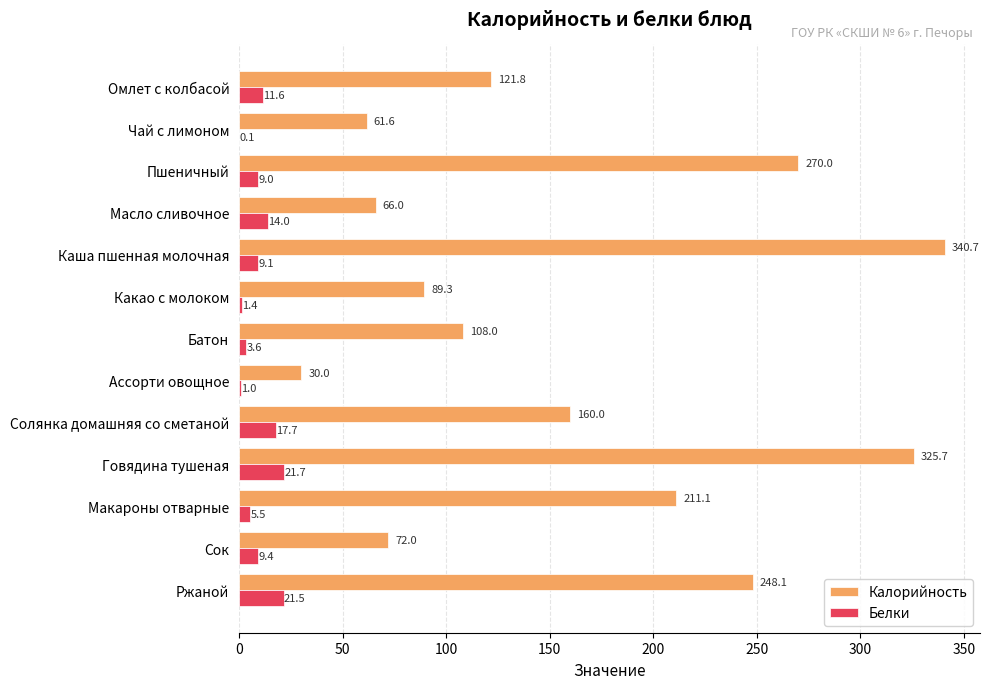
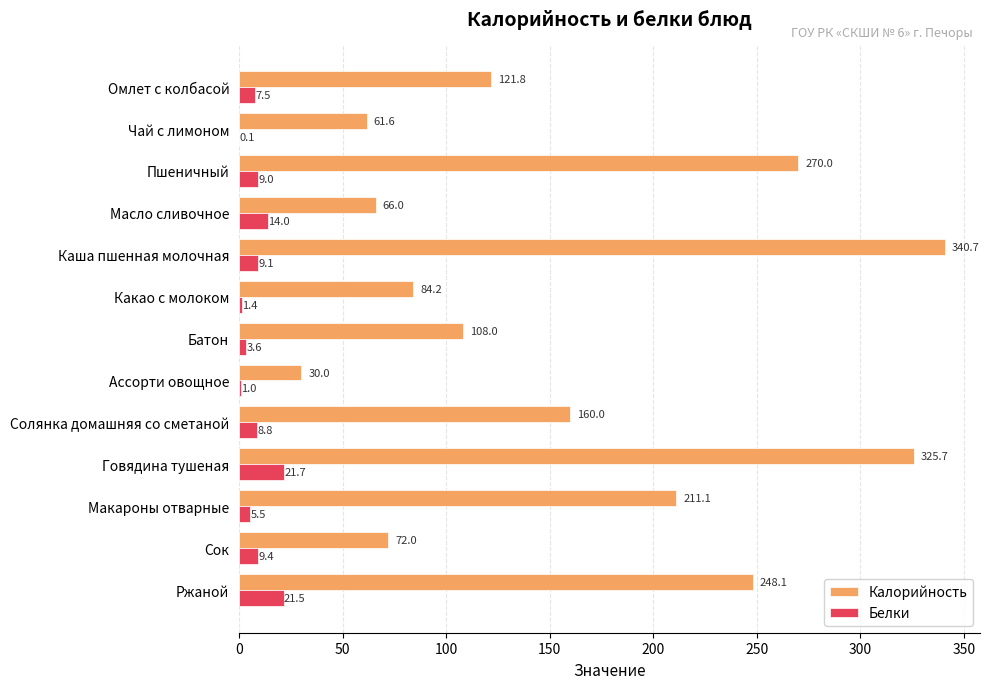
Белки, Омлет с колбасой: 11.6 -> 7.5
Калорийность, Какао с молоком: 89.3 -> 84.2
Белки, Солянка домашняя со сметаной: 17.7 -> 8.8
